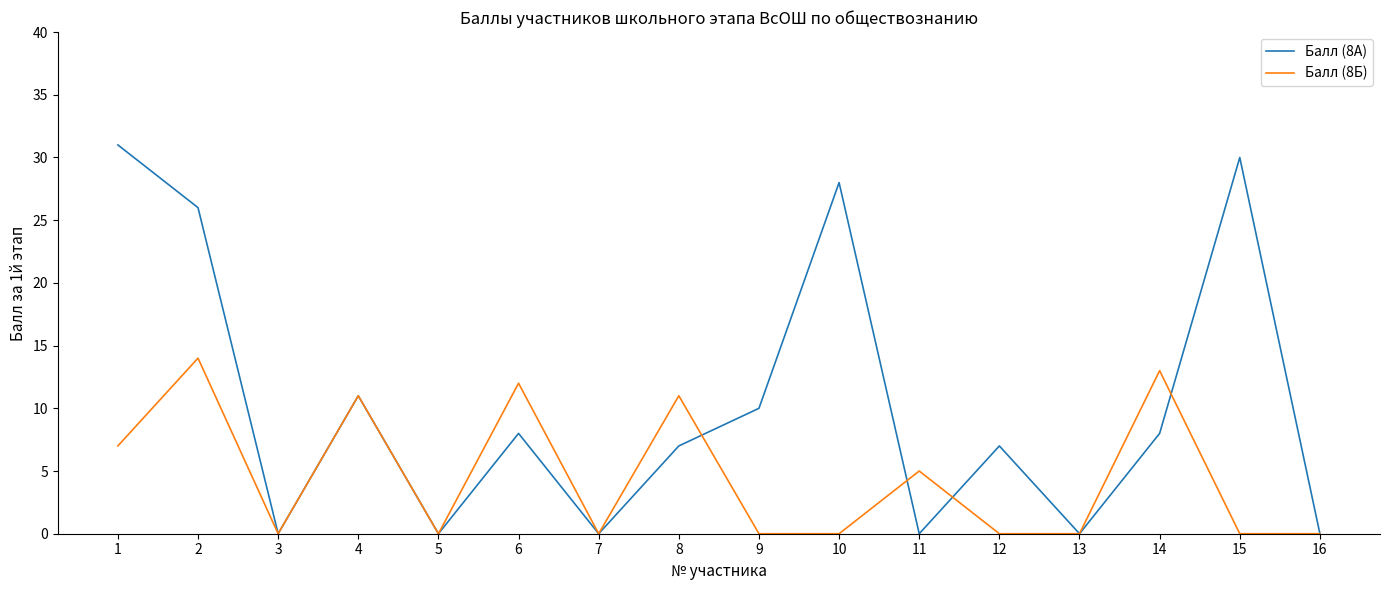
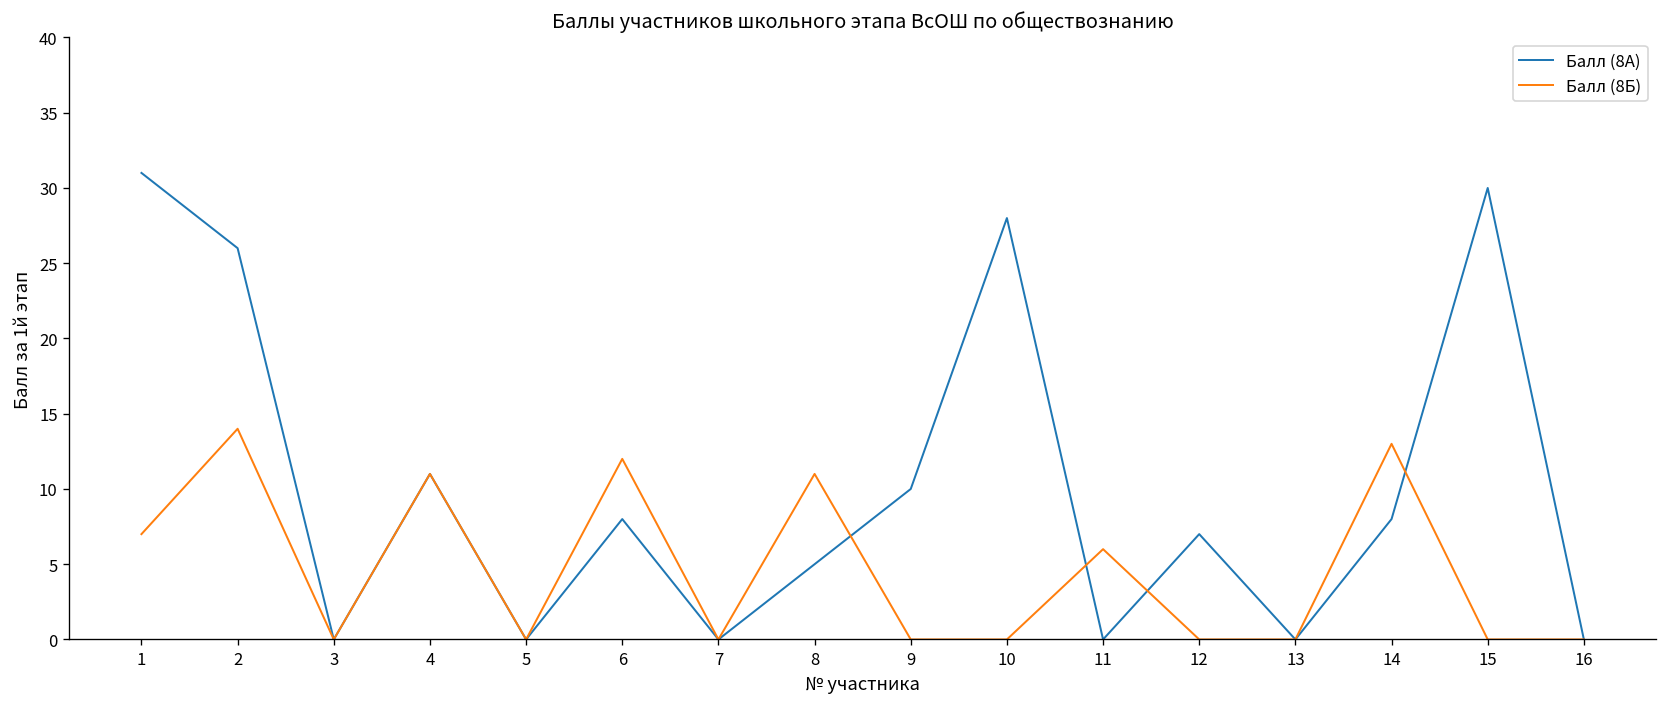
Балл (8А), 8: 7 -> 5
Балл (8Б), 11: 5 -> 6
